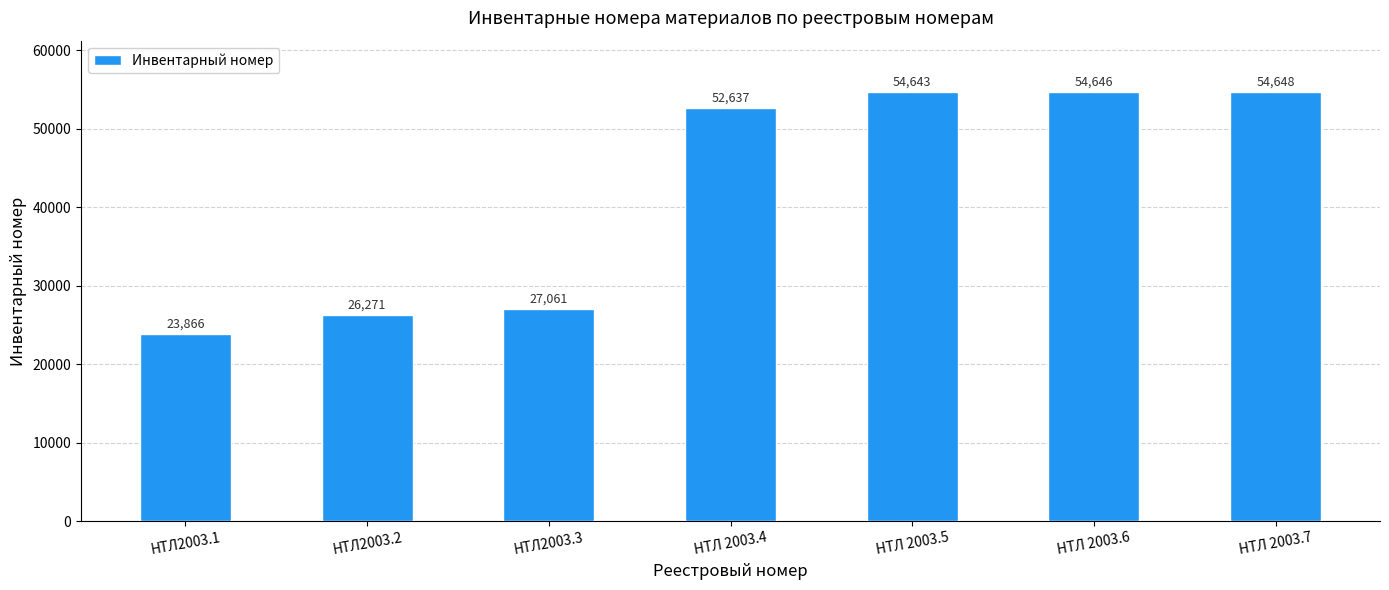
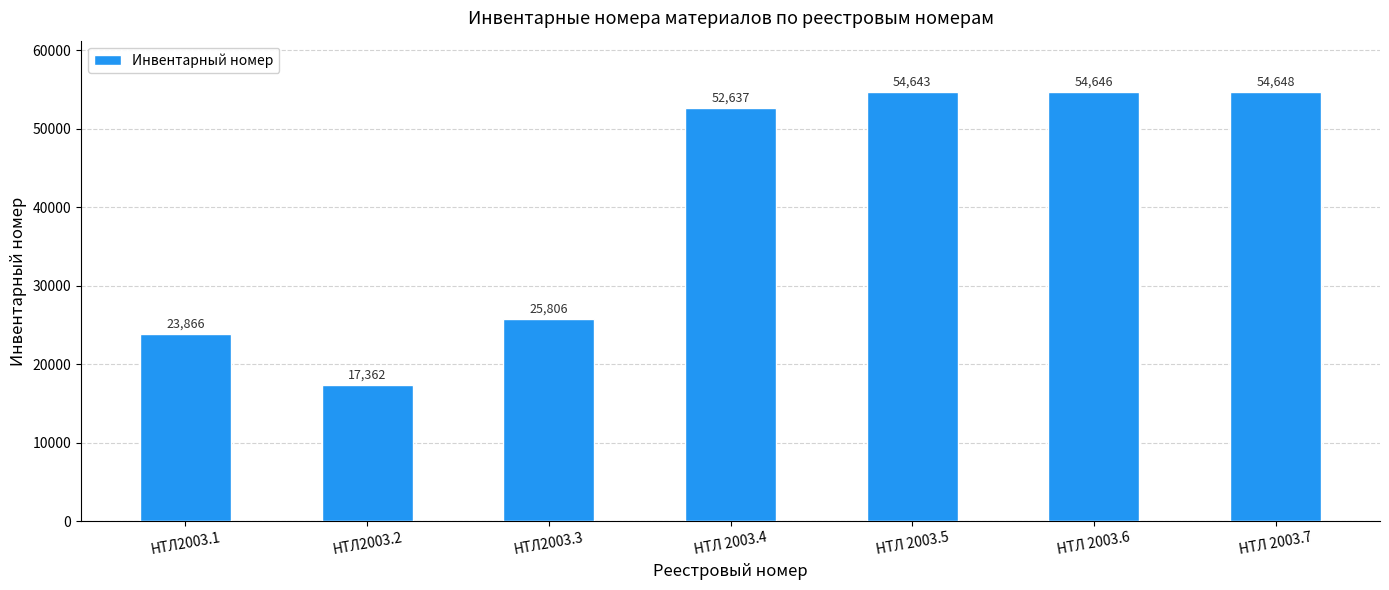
НТЛ2003.2: 26,271 -> 17,362
НТЛ2003.3: 27,061 -> 25,806
